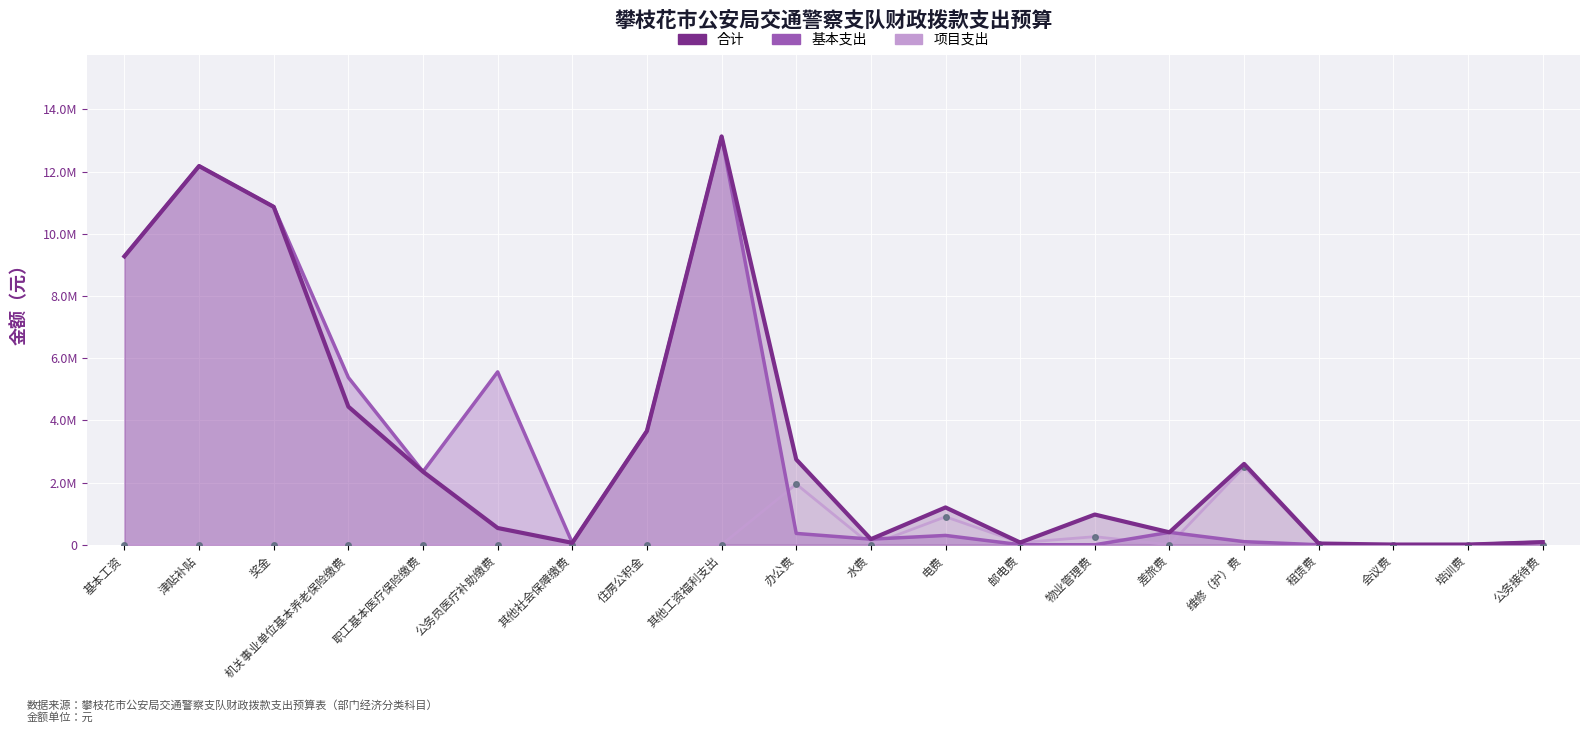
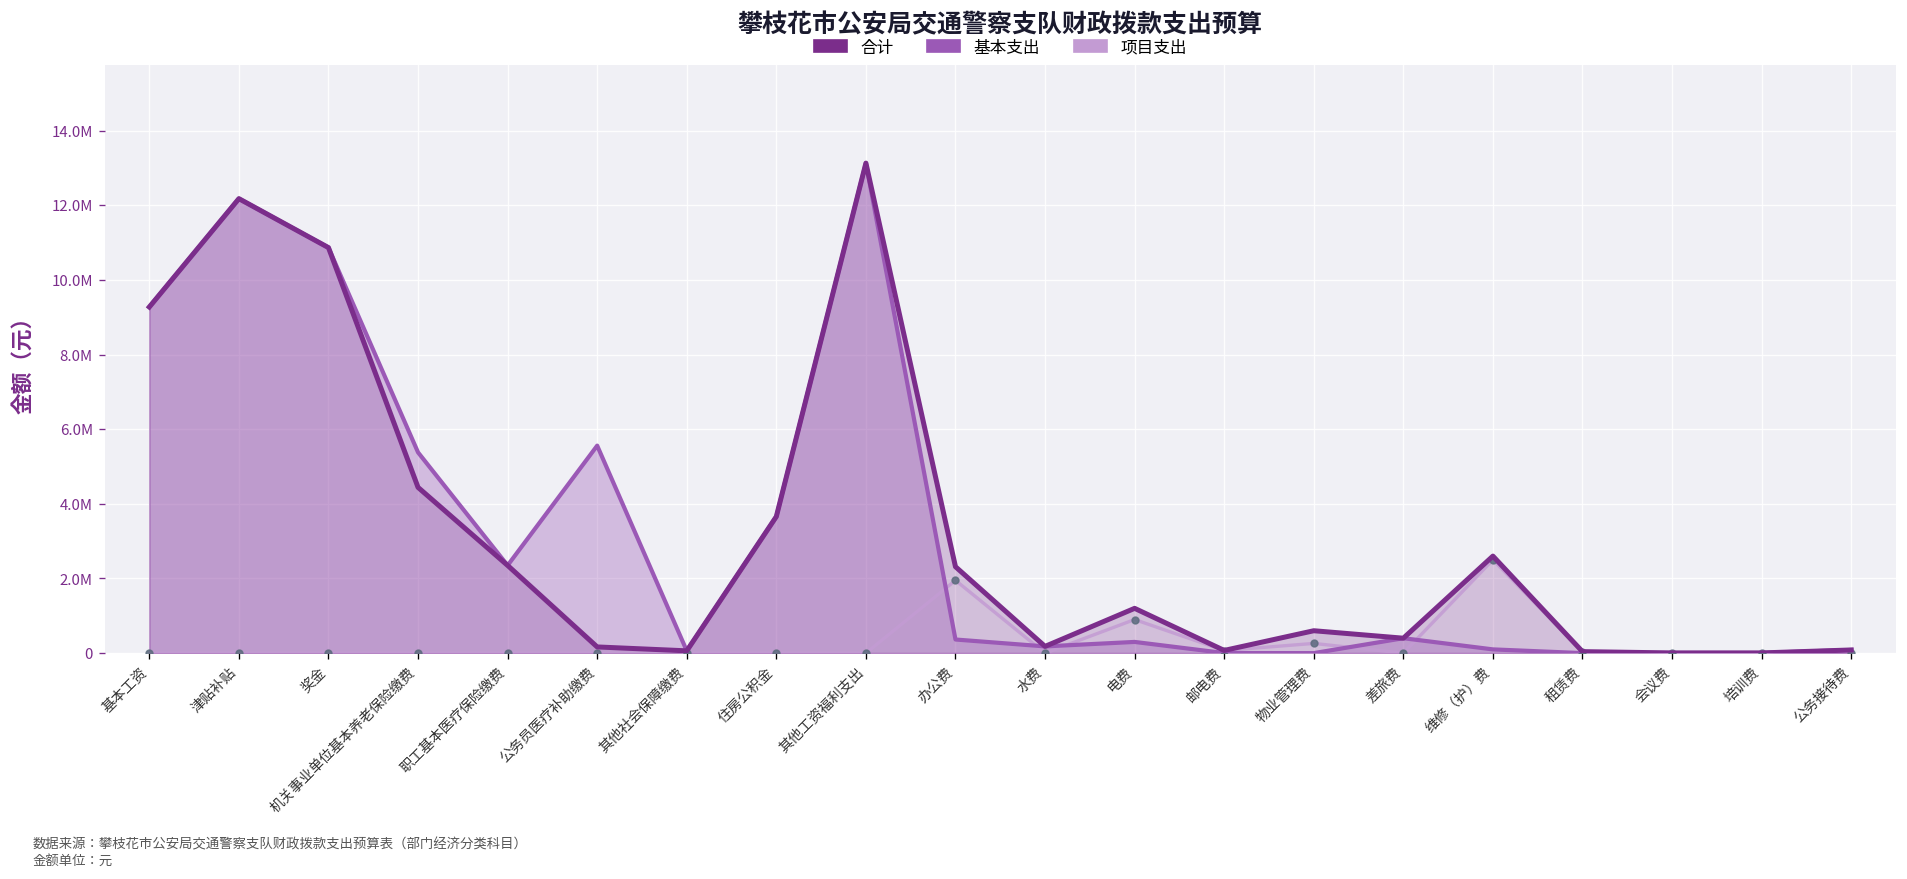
合计, 公务员医疗补助缴费: 500000 -> 200000
合计, 办公费: 2700000 -> 2300000
合计, 物业管理费: 1000000 -> 600000
